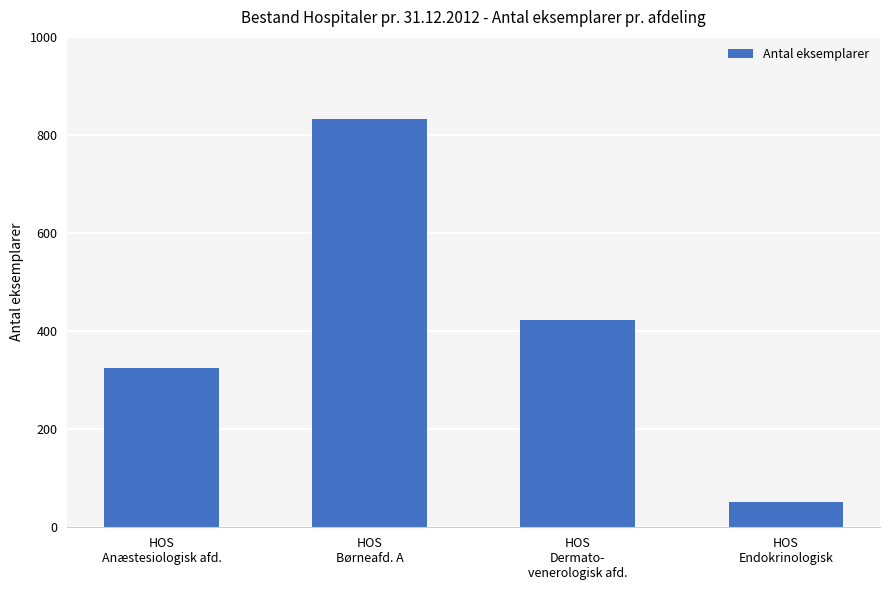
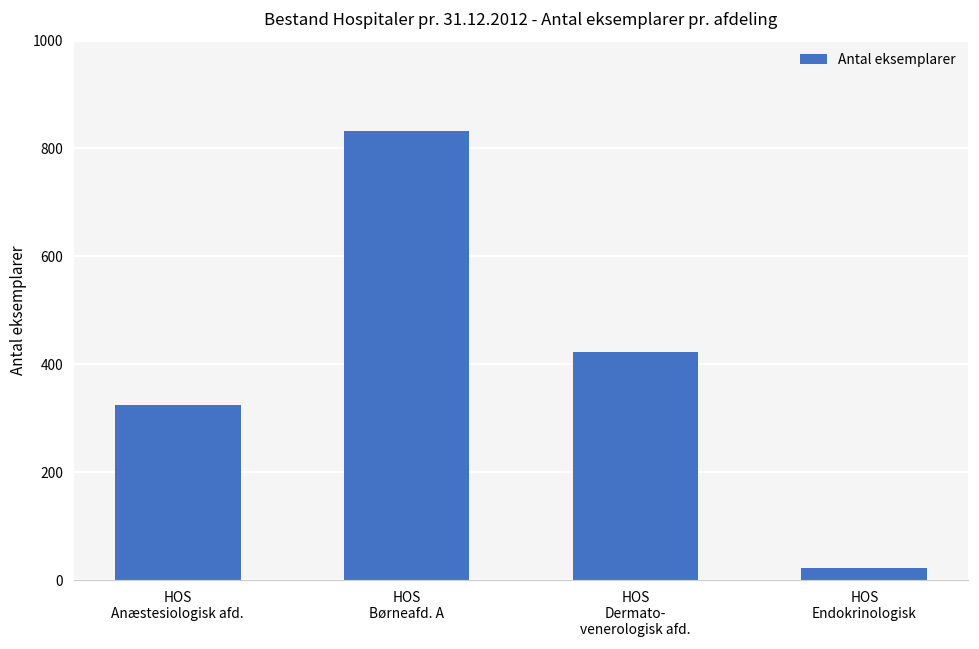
HOS Endokrinologisk: 50 -> 20
